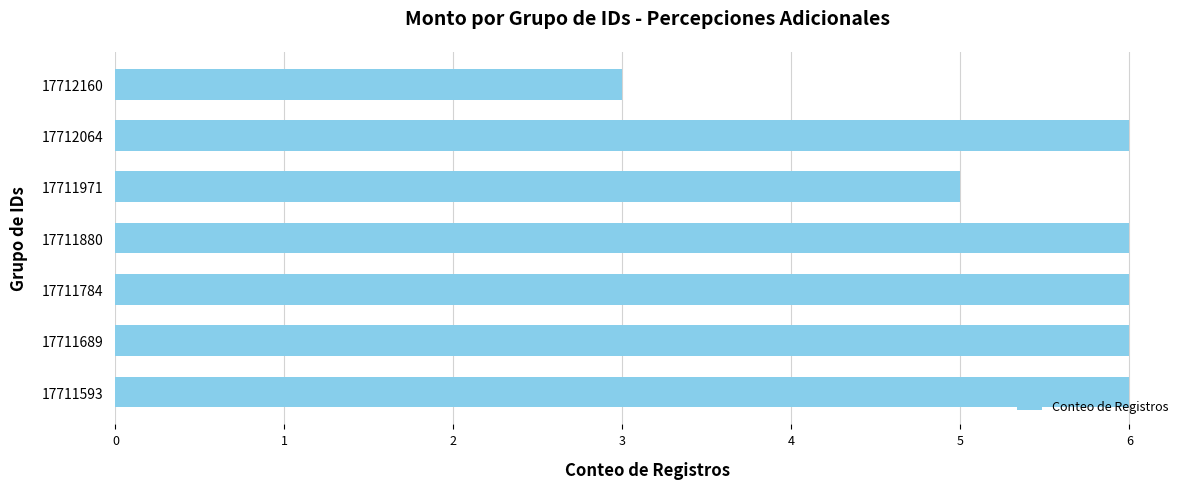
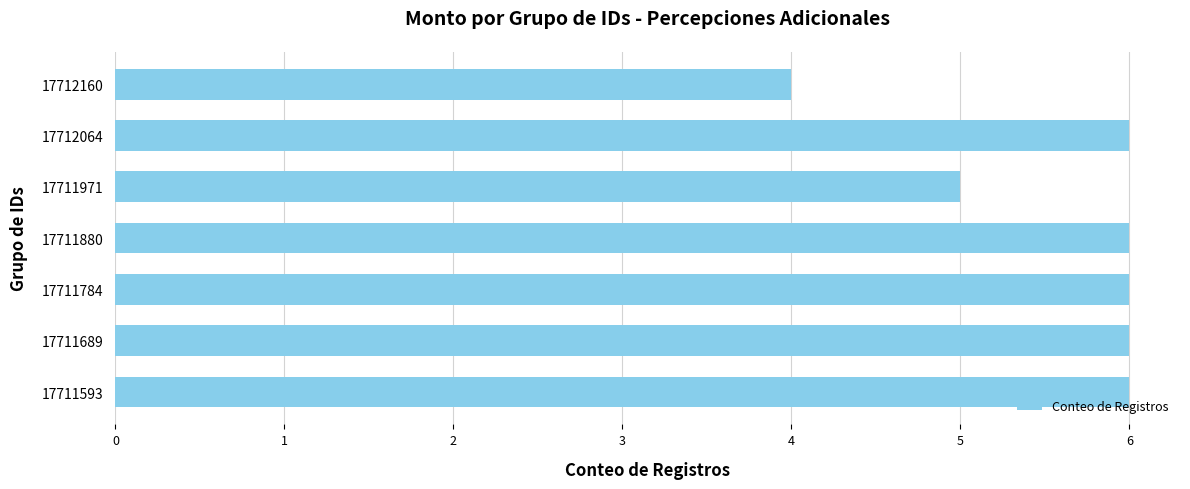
17712160: 3 -> 4
